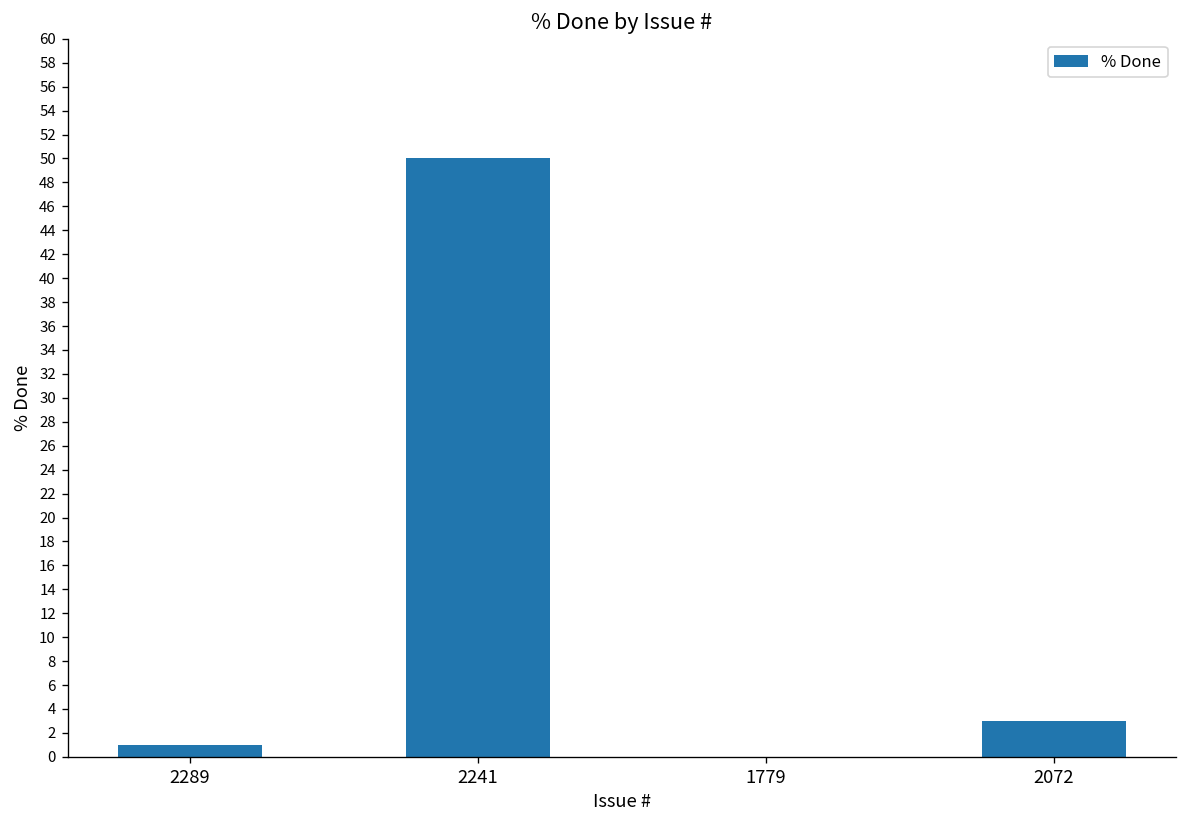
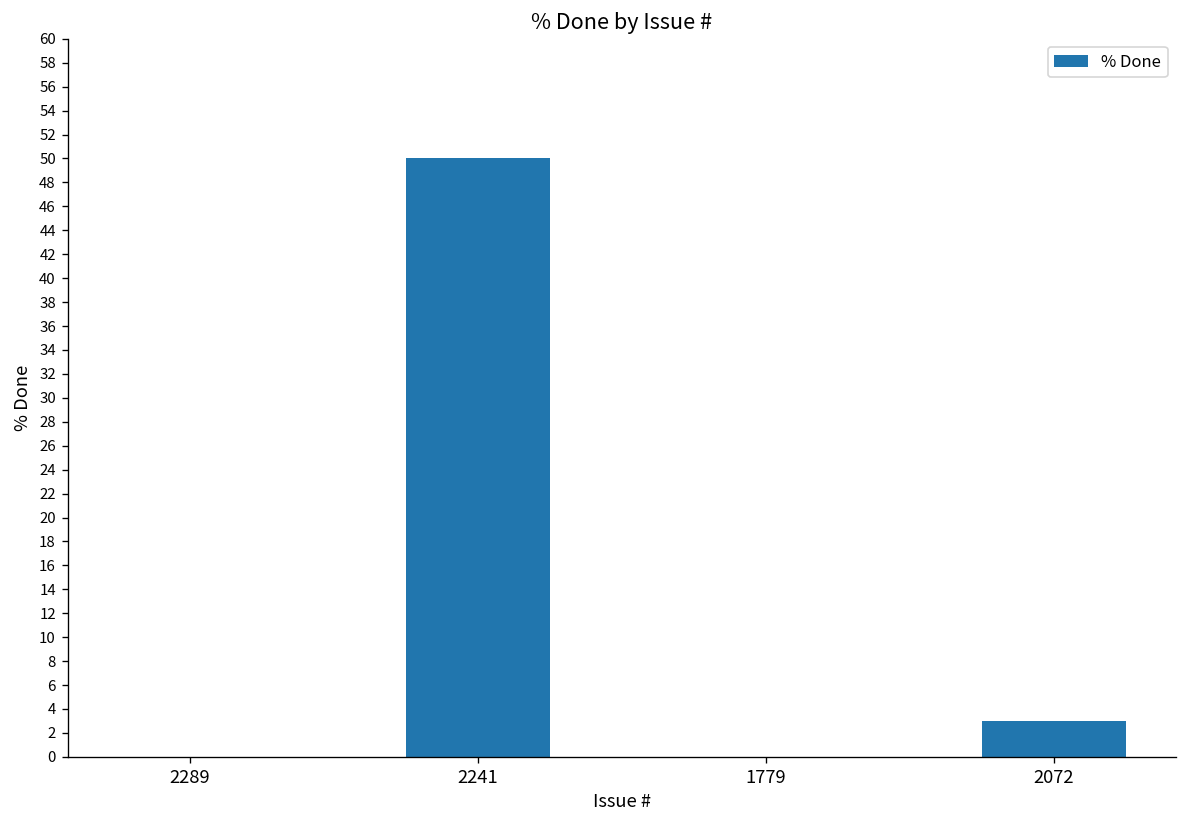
2289: 1 -> 0
